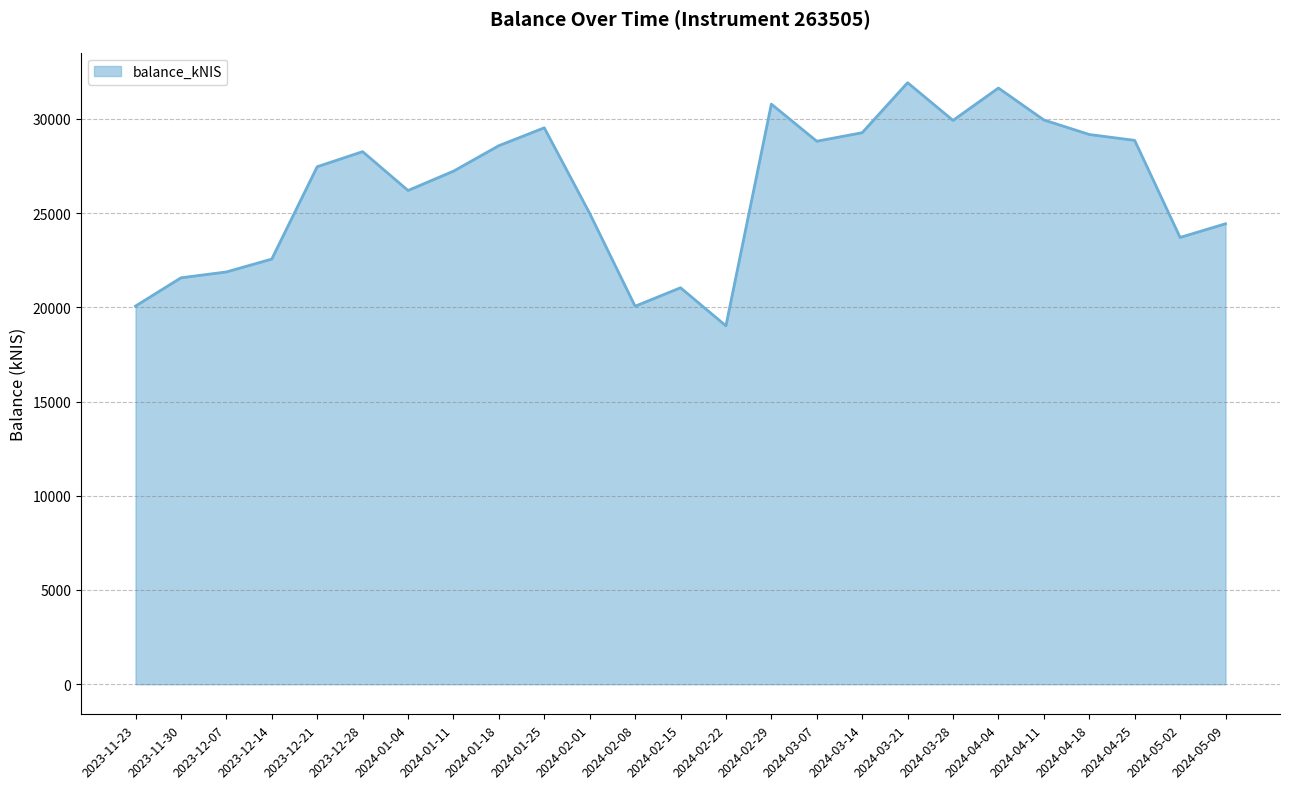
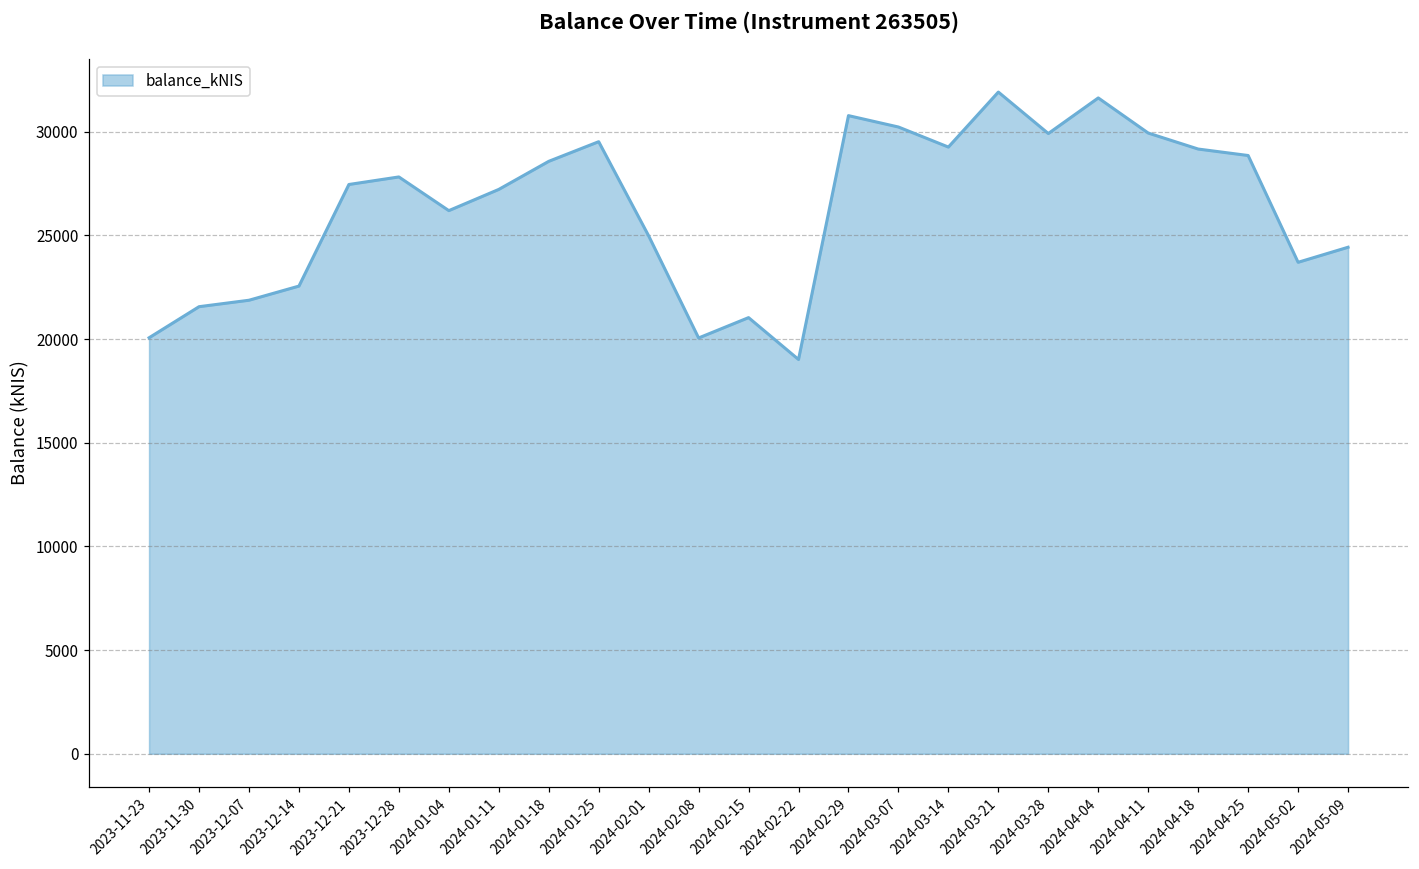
2023-12-28: 28300 -> 27800
2024-03-07: 28800 -> 30200
